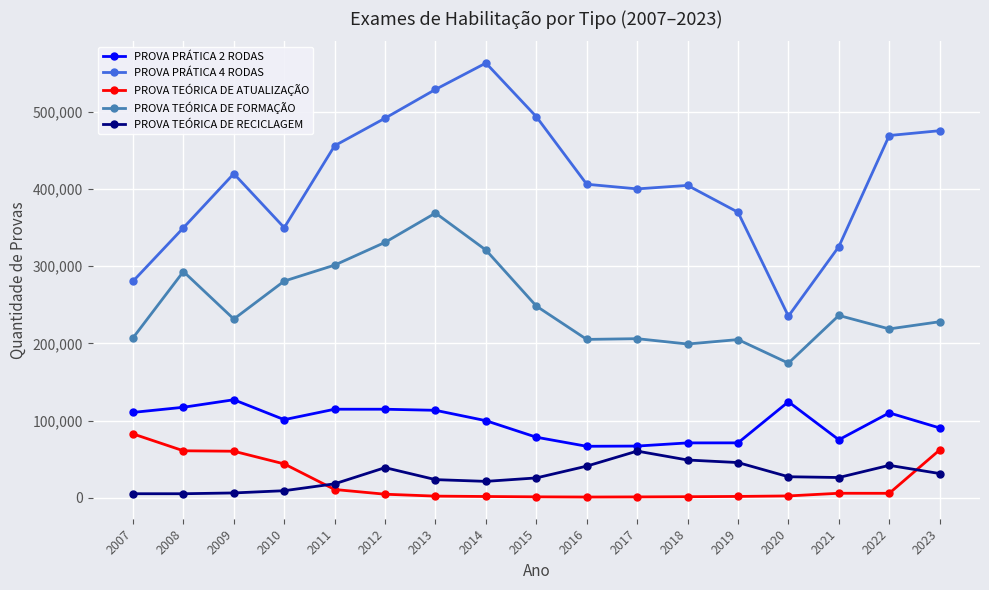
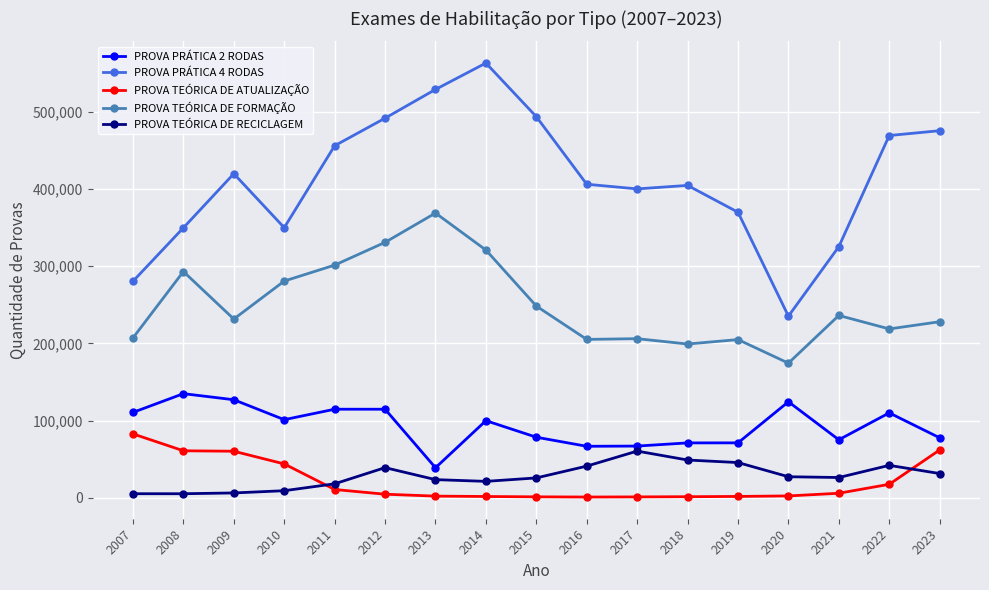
PROVA PRÁTICA 2 RODAS, 2008: 120,000 -> 130,000
PROVA PRÁTICA 2 RODAS, 2013: 110,000 -> 40,000
PROVA TEÓRICA DE ATUALIZAÇÃO, 2022: 10,000 -> 20,000
PROVA PRÁTICA 2 RODAS, 2023: 90,000 -> 80,000
